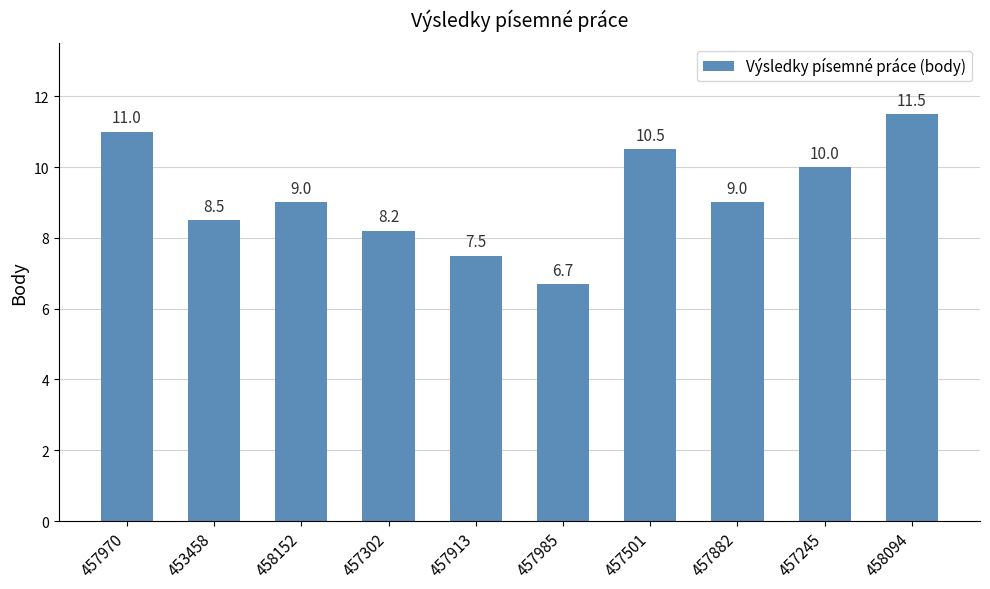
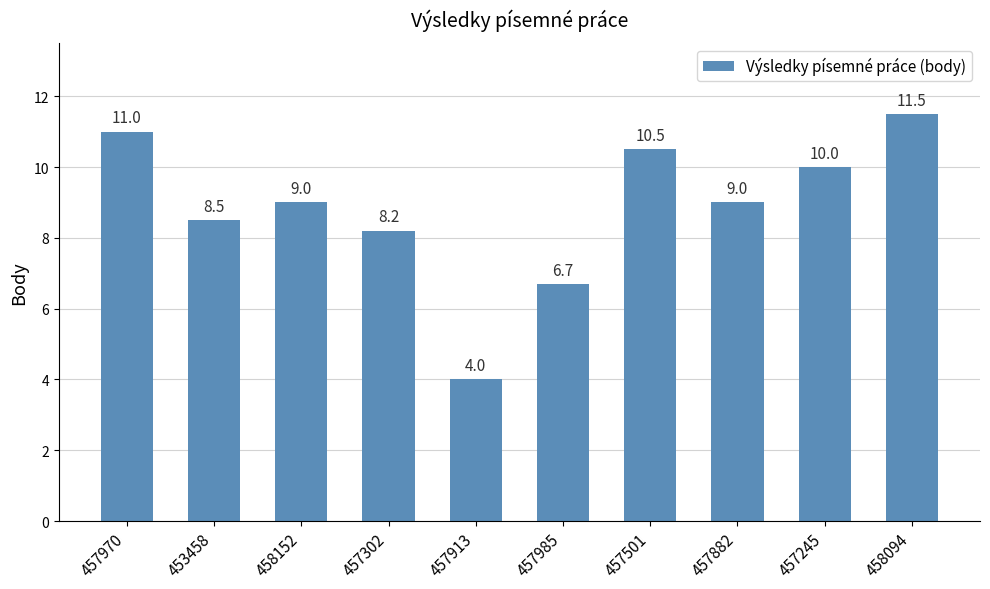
457913: 7.5 -> 4.0
